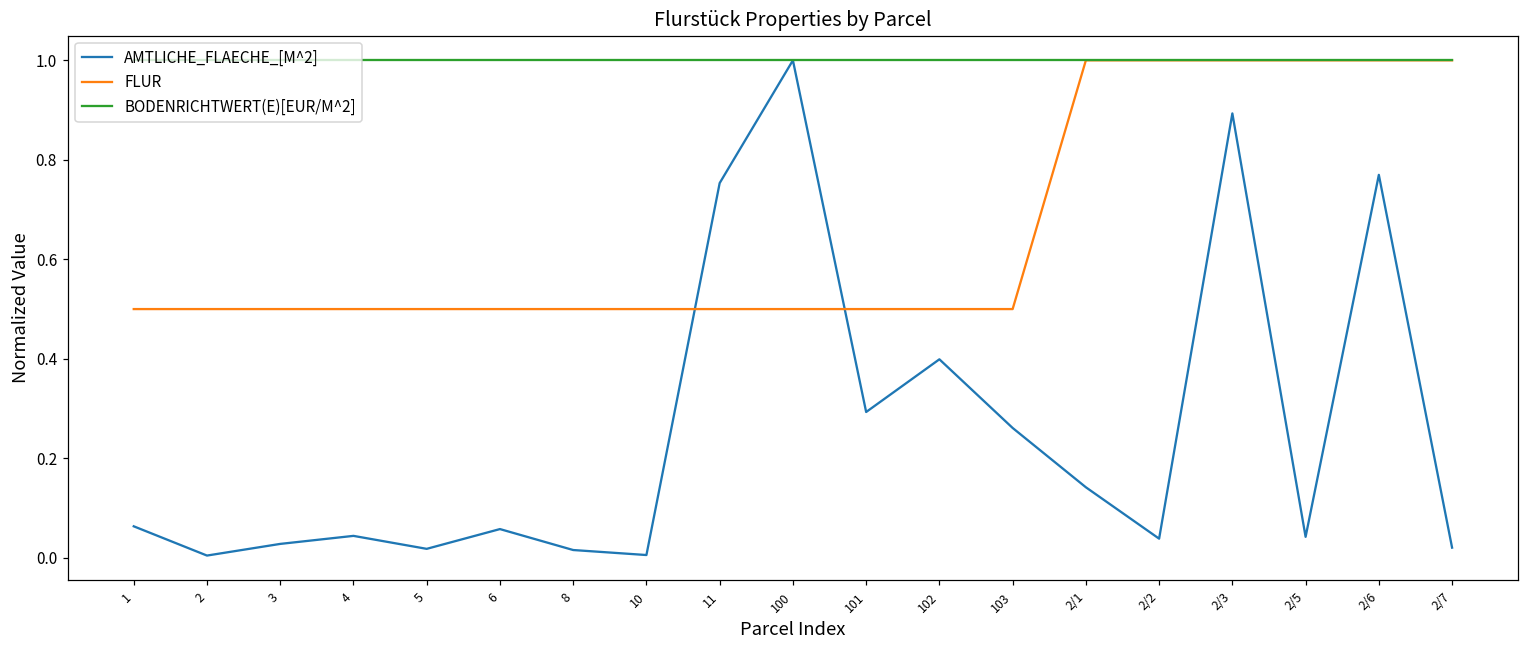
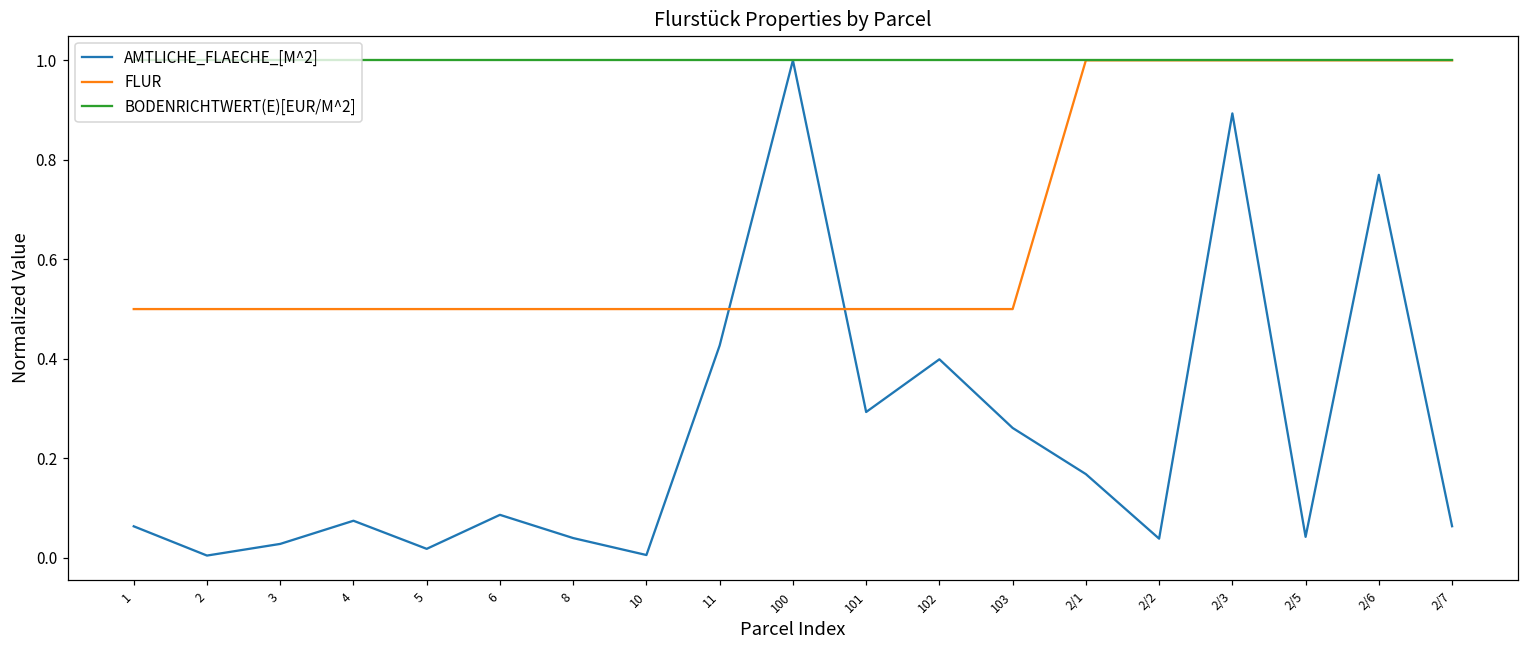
AMTLICHE_FLAECHE_[M^2], 4: 0.04 -> 0.07
AMTLICHE_FLAECHE_[M^2], 6: 0.06 -> 0.09
AMTLICHE_FLAECHE_[M^2], 8: 0.02 -> 0.04
AMTLICHE_FLAECHE_[M^2], 11: 0.75 -> 0.43
AMTLICHE_FLAECHE_[M^2], 2/1: 0.14 -> 0.17
AMTLICHE_FLAECHE_[M^2], 2/7: 0.02 -> 0.06
